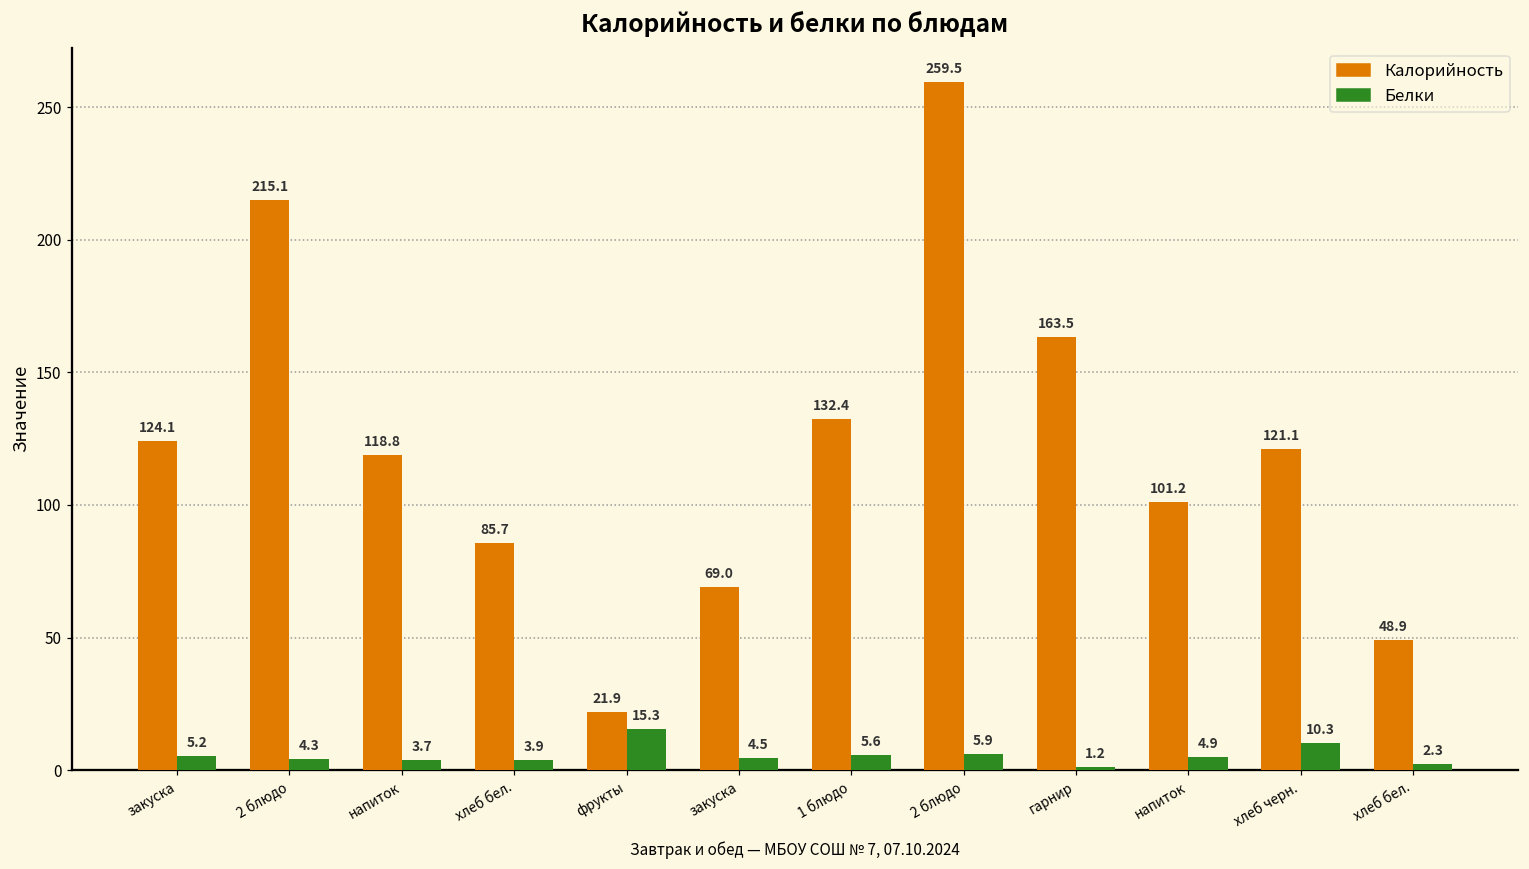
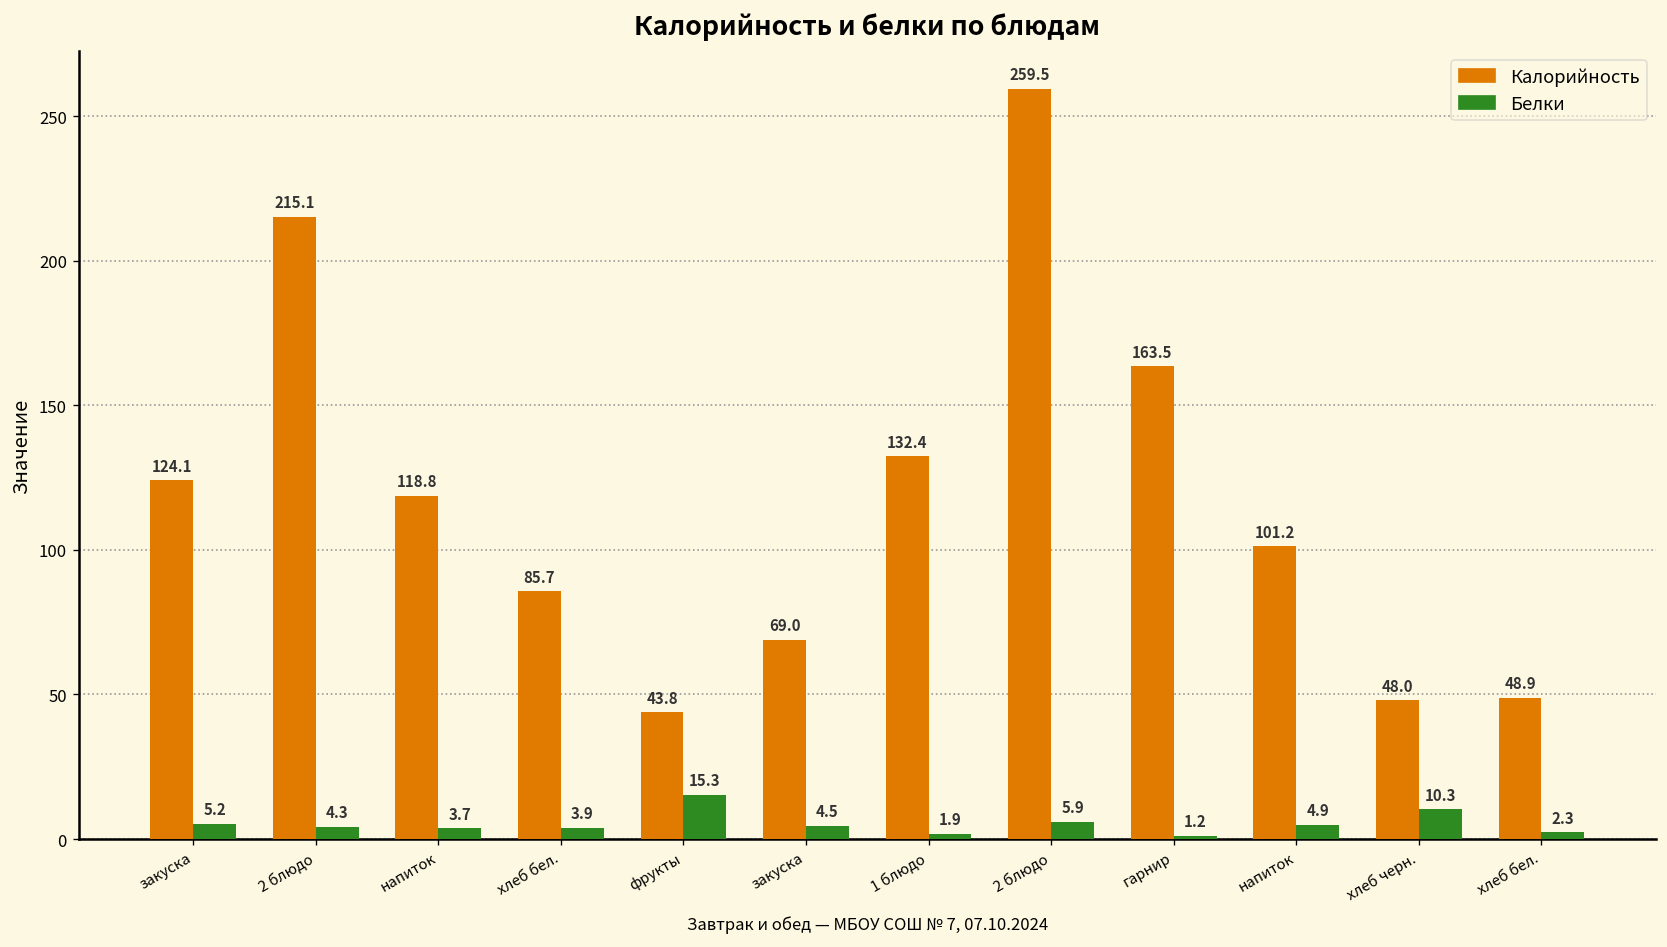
Калорийность, фрукты: 21.9 -> 43.8
Белки, 1 блюдо: 5.6 -> 1.9
Калорийность, хлеб черн.: 121.1 -> 48.0
